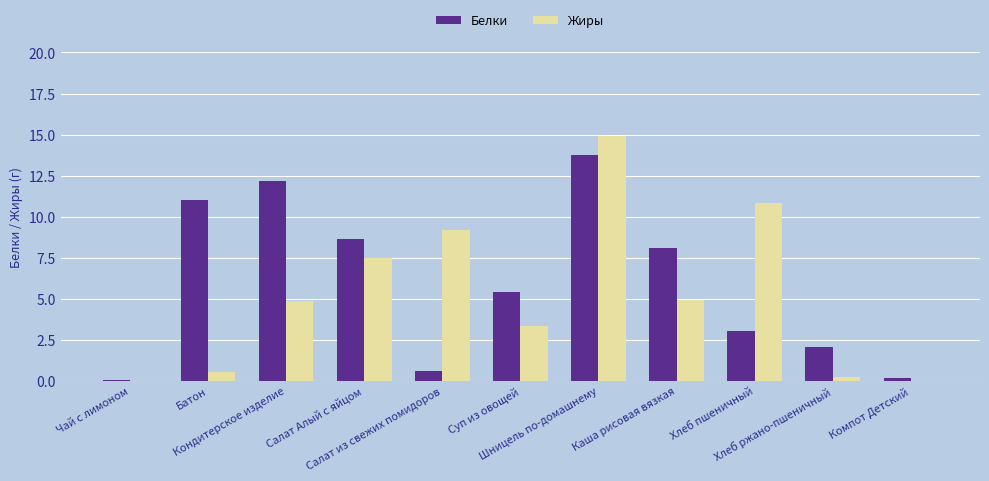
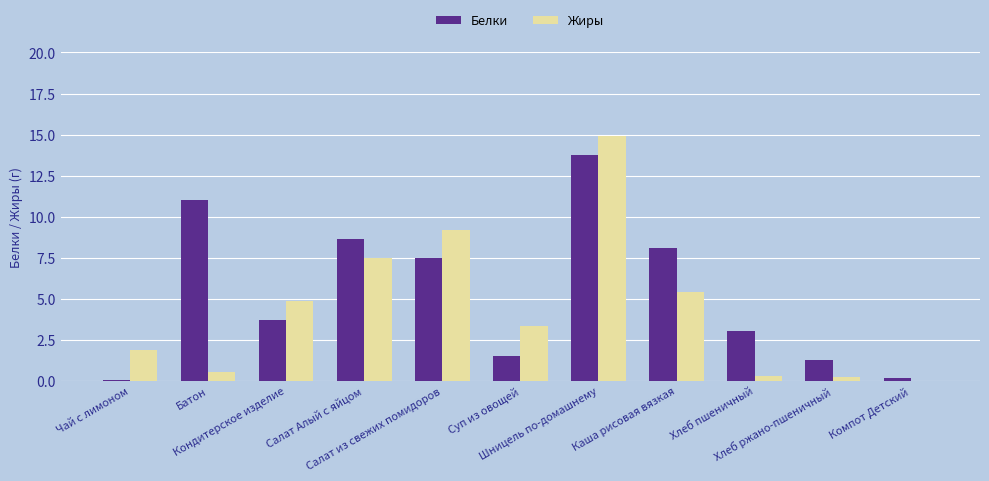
Жиры, Чай с лимоном: 0.0 -> 1.9
Белки, Кондитерское изделие: 12.2 -> 3.8
Белки, Салат из свежих помидоров: 0.6 -> 7.5
Белки, Суп из овощей: 5.4 -> 1.5
Жиры, Каша рисовая вязкая: 4.9 -> 5.4
Жиры, Хлеб пшеничный: 10.8 -> 0.3
Белки, Хлеб ржано-пшеничный: 2.1 -> 1.3
